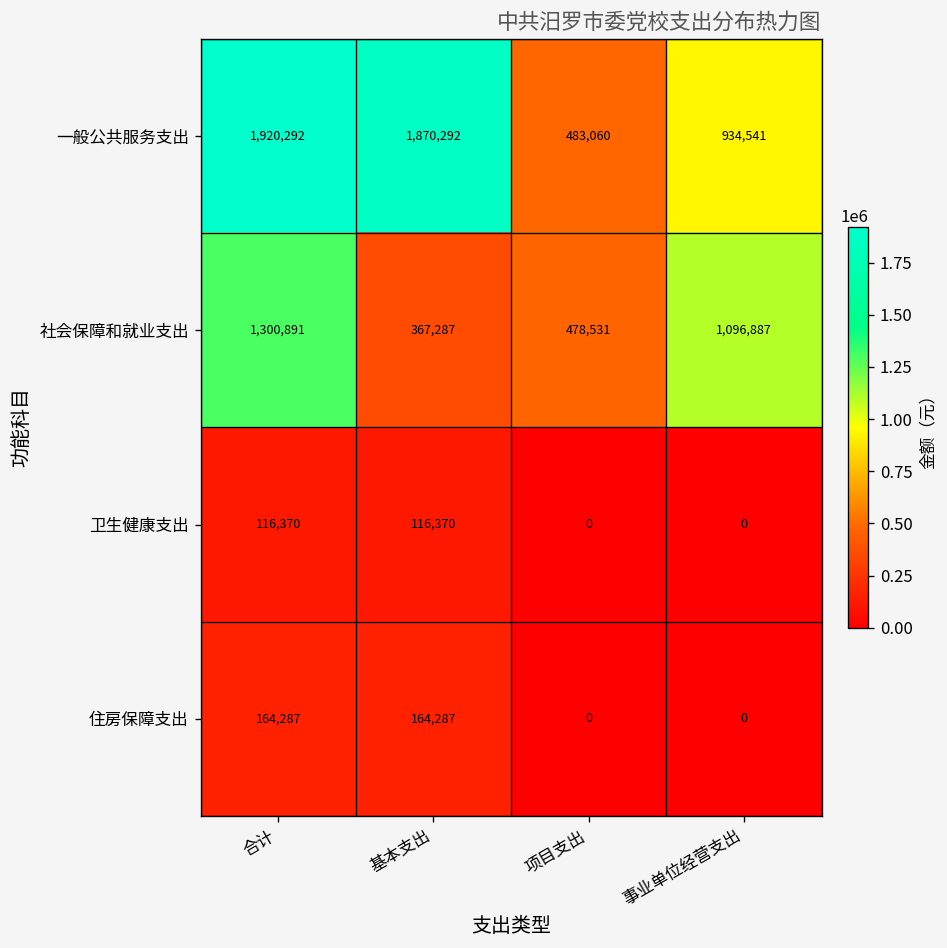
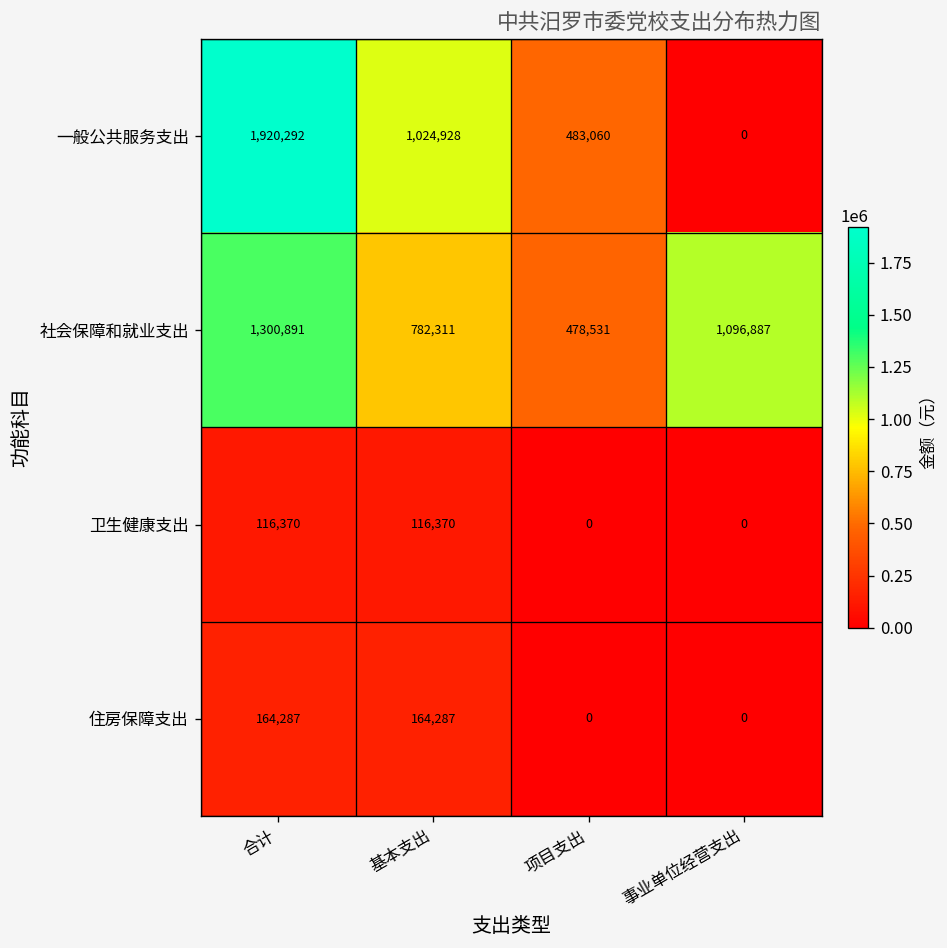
一般公共服务支出, 基本支出: 1,870,292 -> 1,024,928
一般公共服务支出, 事业单位经营支出: 934,541 -> 0
社会保障和就业支出, 基本支出: 367,287 -> 782,311
